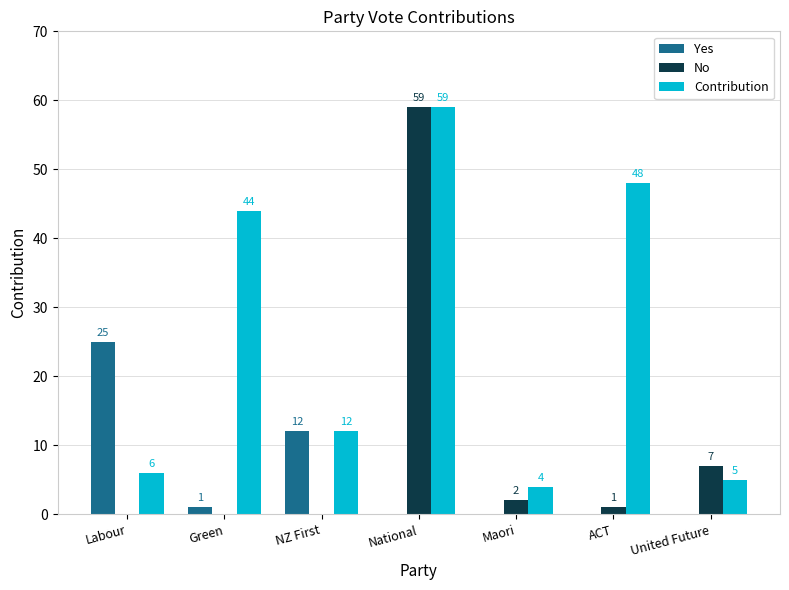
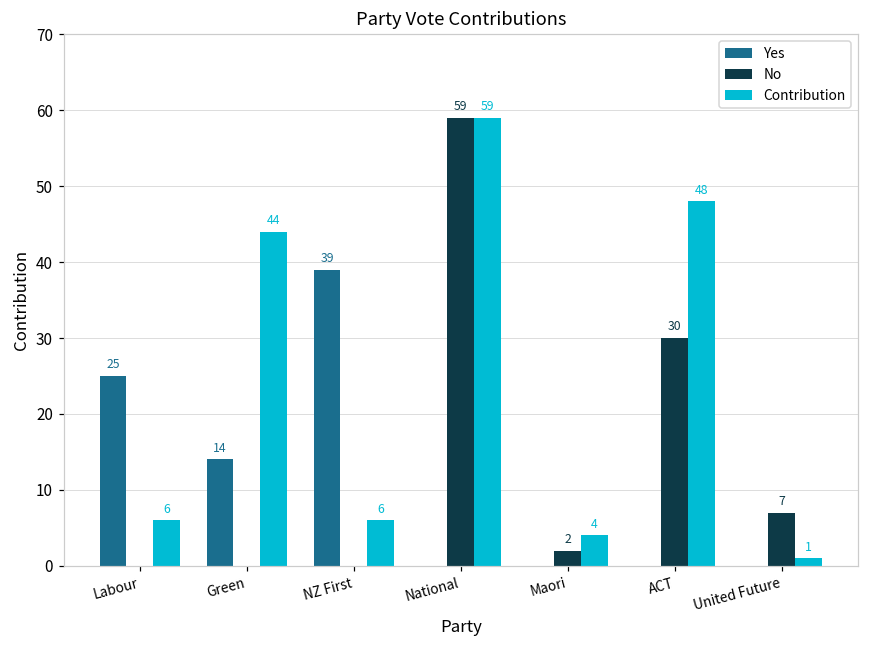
Yes, Green: 1 -> 14
Yes, NZ First: 12 -> 39
Contribution, NZ First: 12 -> 6
No, ACT: 1 -> 30
Contribution, United Future: 5 -> 1
